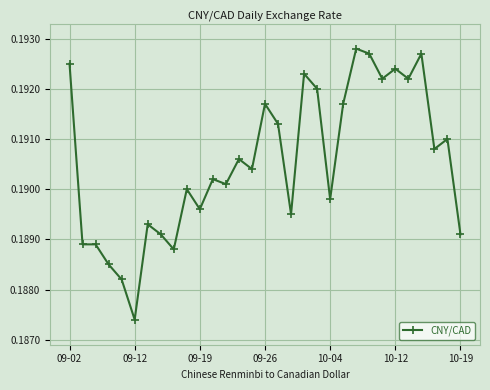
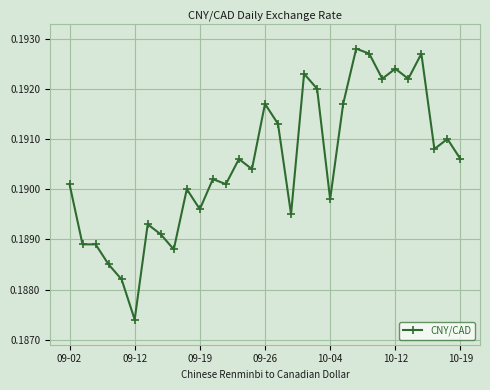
09-02: 0.1925 -> 0.1901
10-19: 0.1891 -> 0.1906
